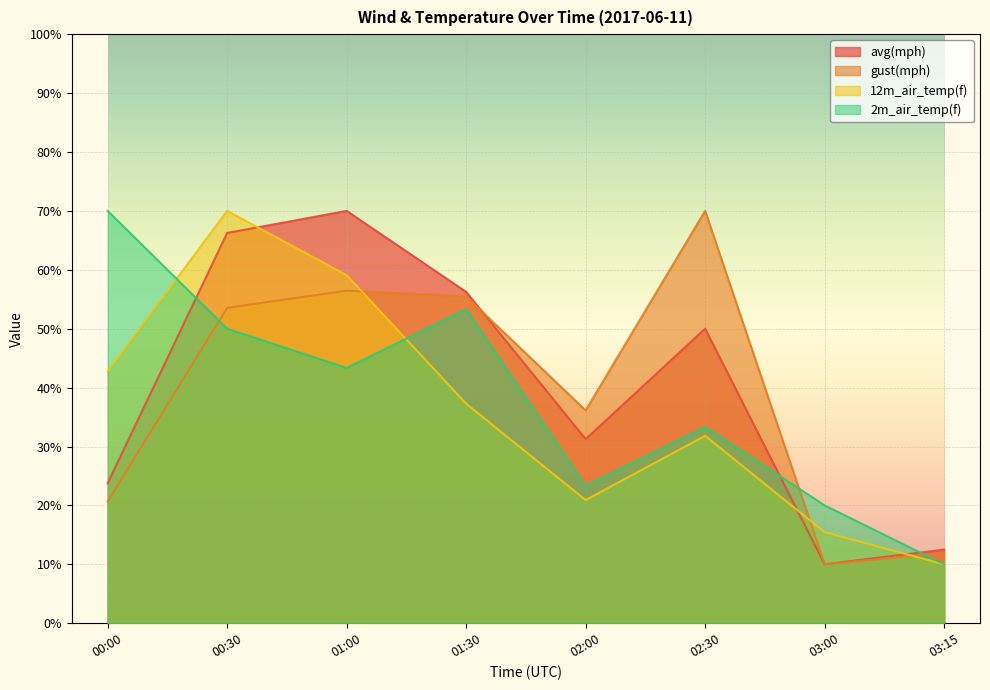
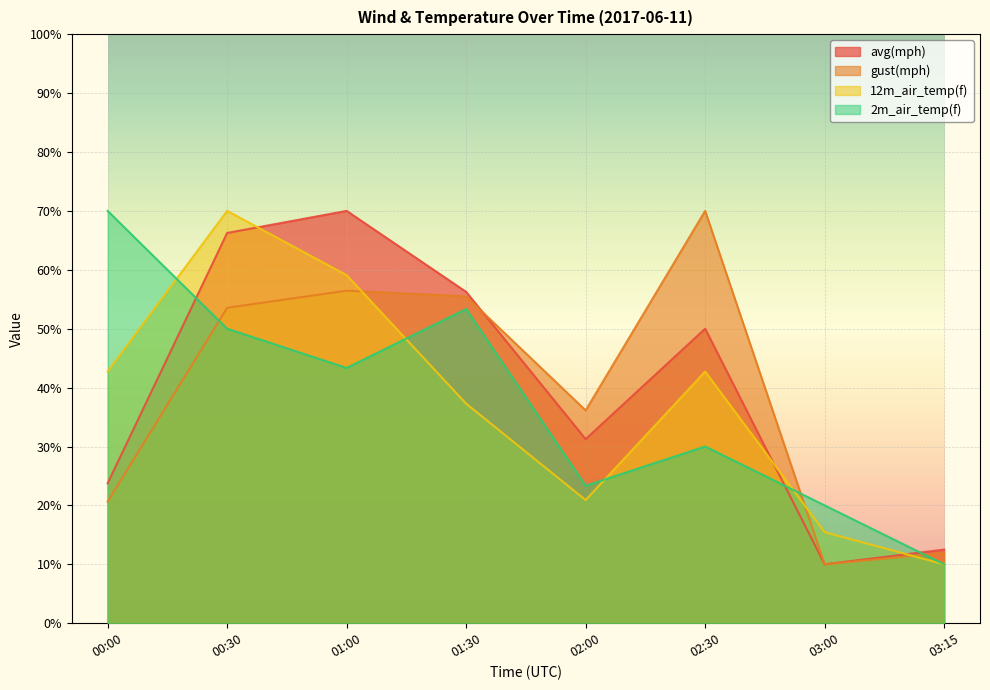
12m_air_temp(f), 02:30: 32% -> 43%
2m_air_temp(f), 02:30: 33% -> 30%
